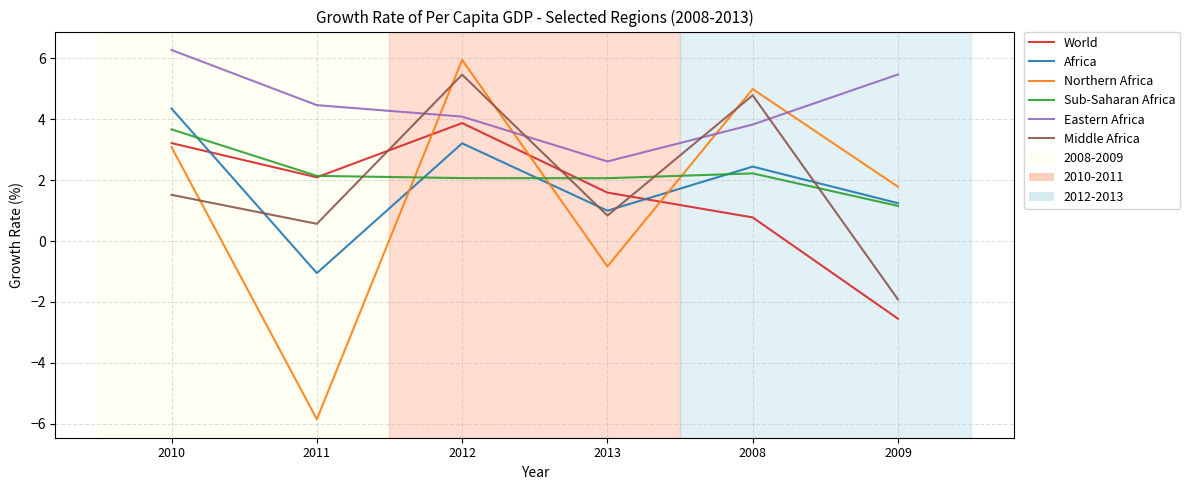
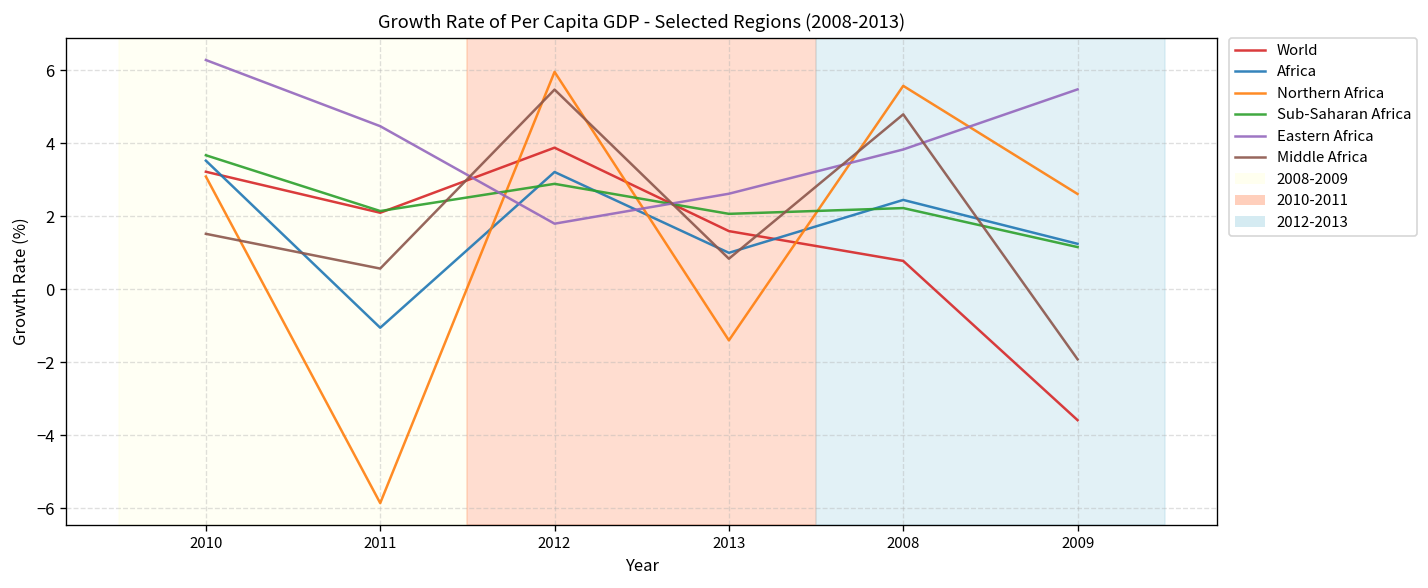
Africa, 2010: 4.4 -> 3.5
Sub-Saharan Africa, 2012: 2.1 -> 2.9
Eastern Africa, 2012: 4.1 -> 1.8
Northern Africa, 2013: -0.8 -> -1.4
Northern Africa, 2008: 5.0 -> 5.6
World, 2009: -2.6 -> -3.6
Northern Africa, 2009: 1.8 -> 2.6
